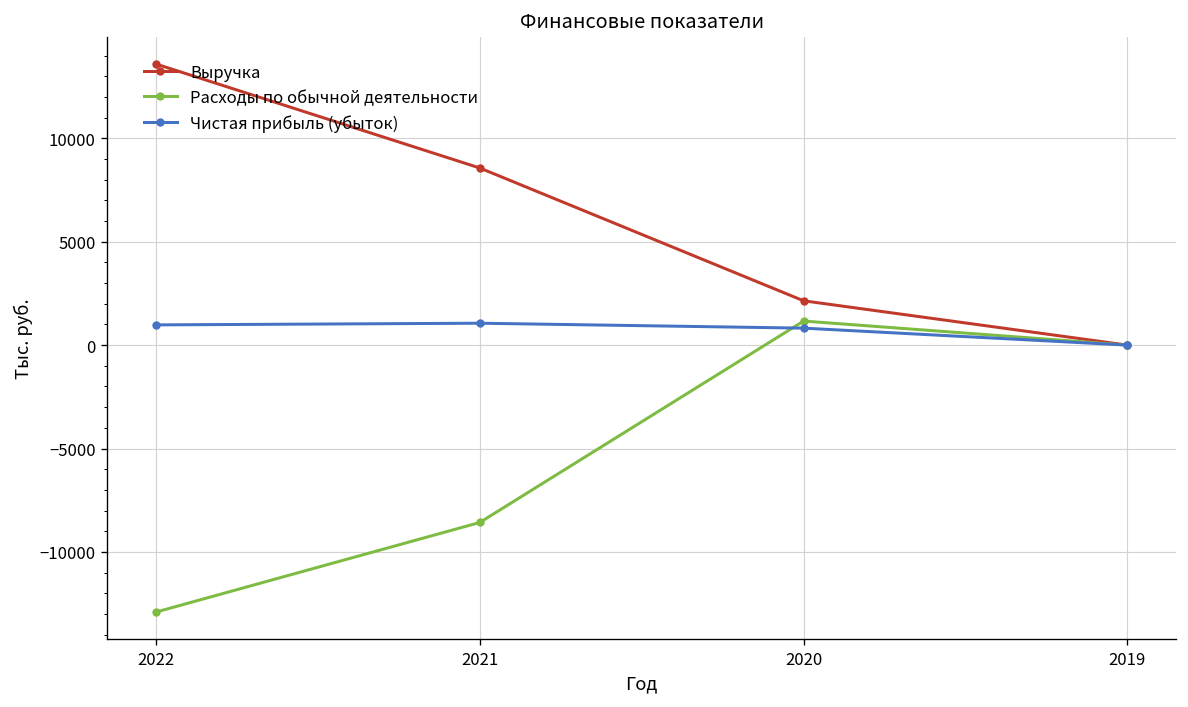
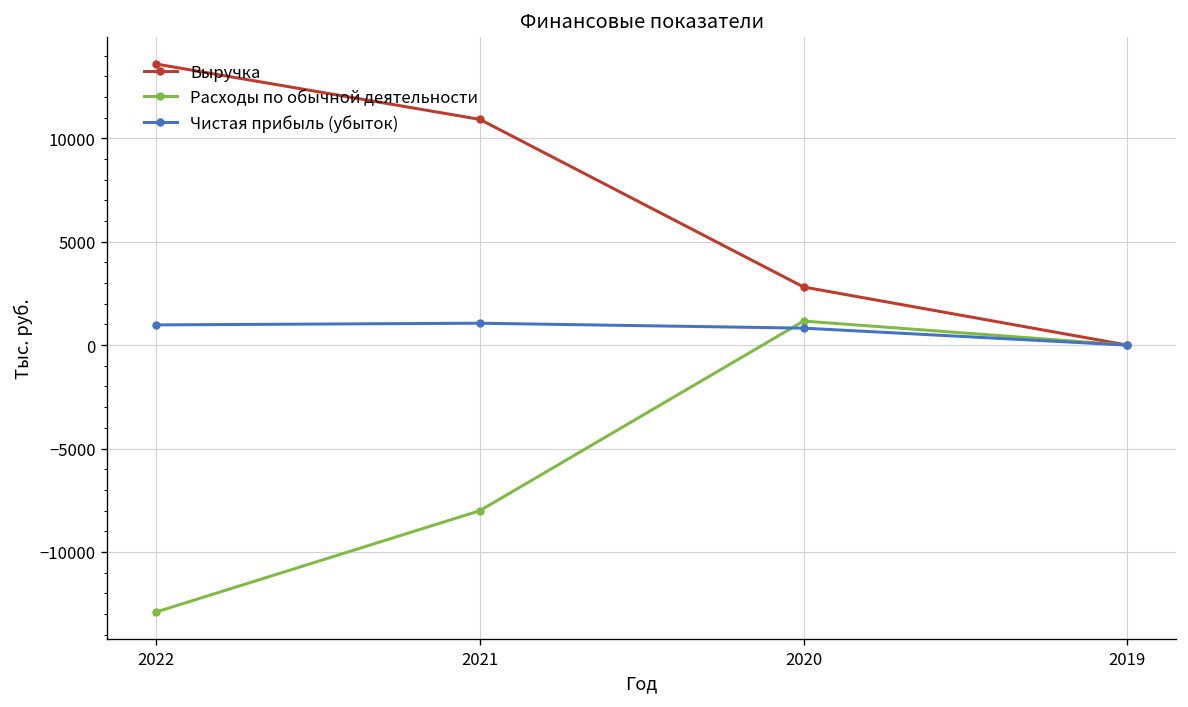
Выручка, 2021: 8600 -> 10900
Расходы по обычной деятельности, 2021: -8600 -> -8000
Выручка, 2020: 2100 -> 2800
